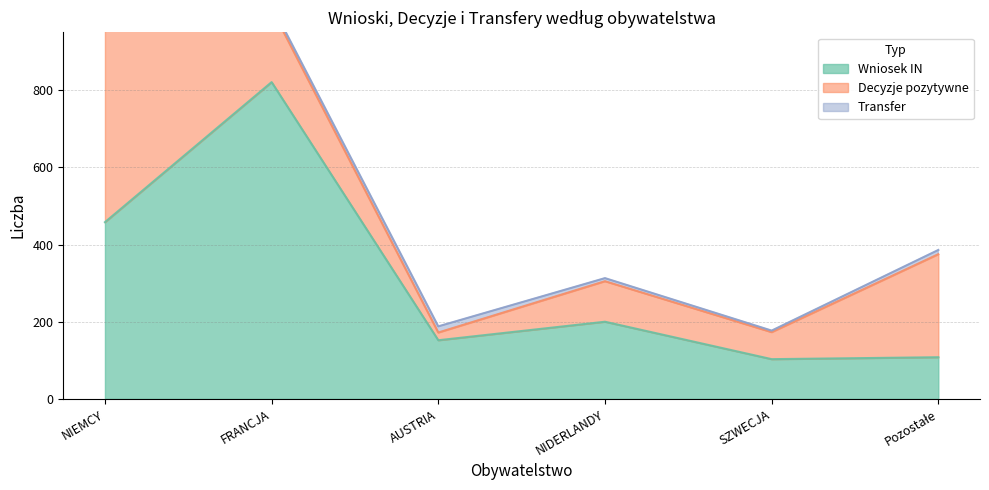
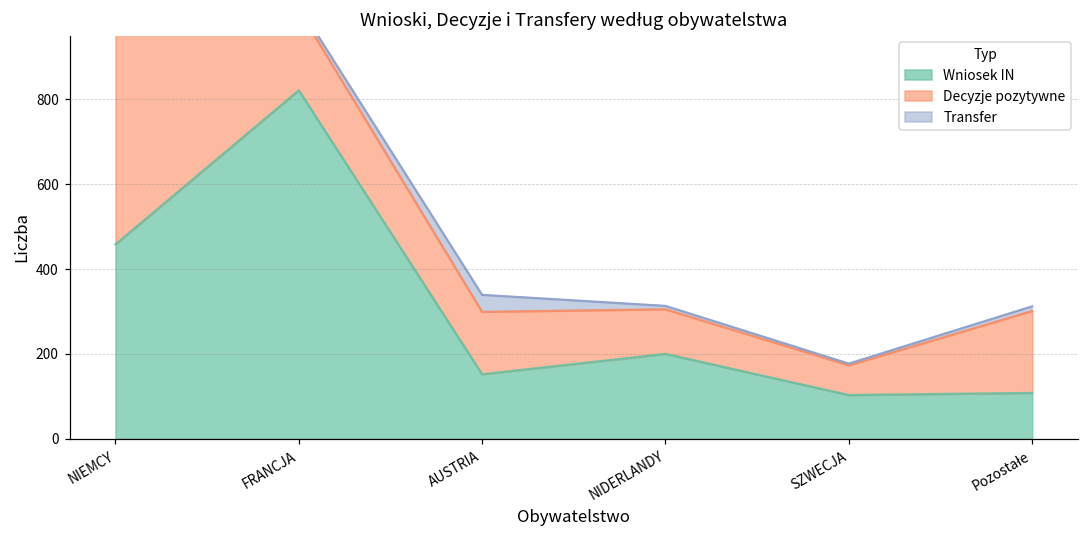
Decyzje pozytywne, AUSTRIA: 20 -> 150
Transfer, AUSTRIA: 20 -> 40
Decyzje pozytywne, Pozostałe: 270 -> 190
